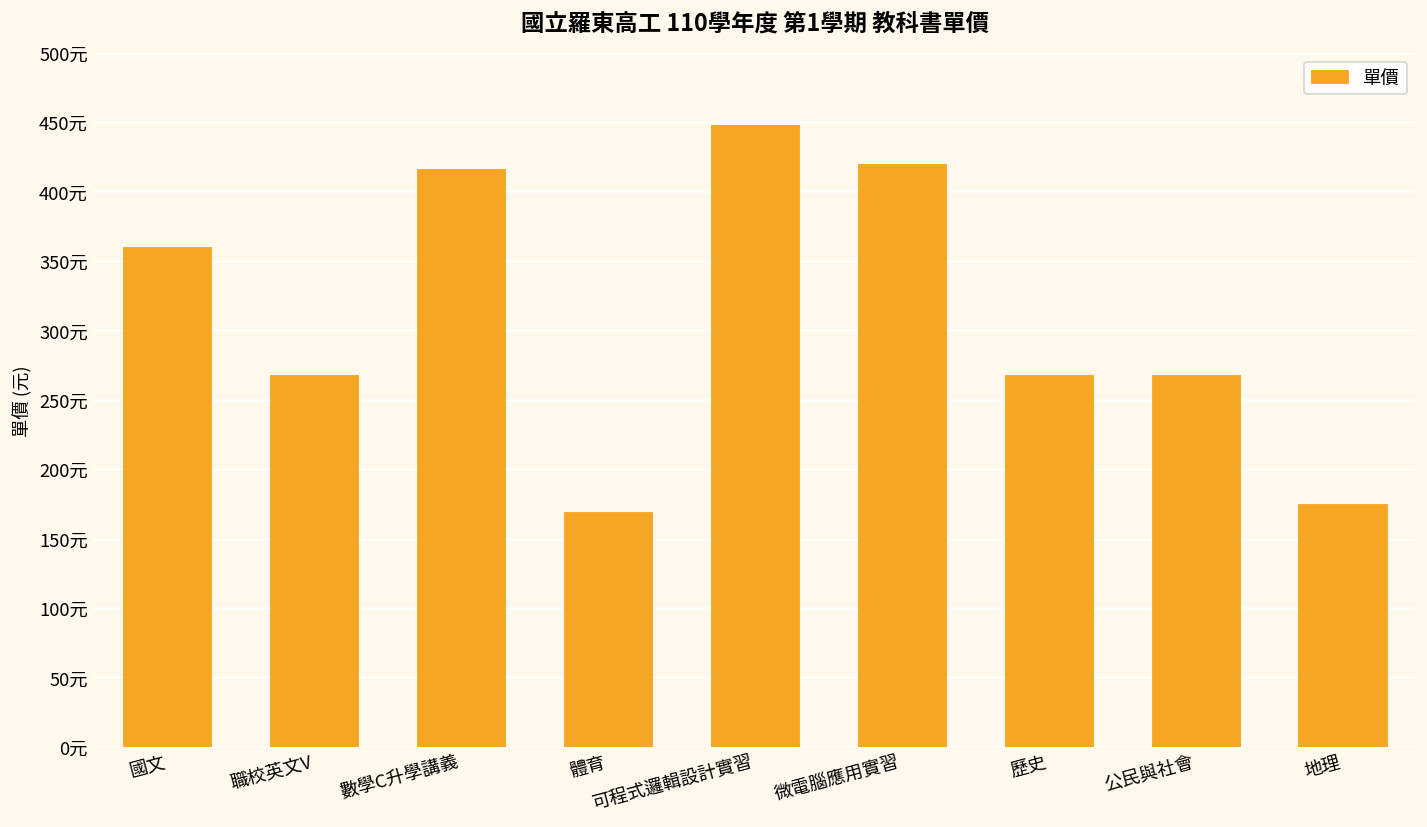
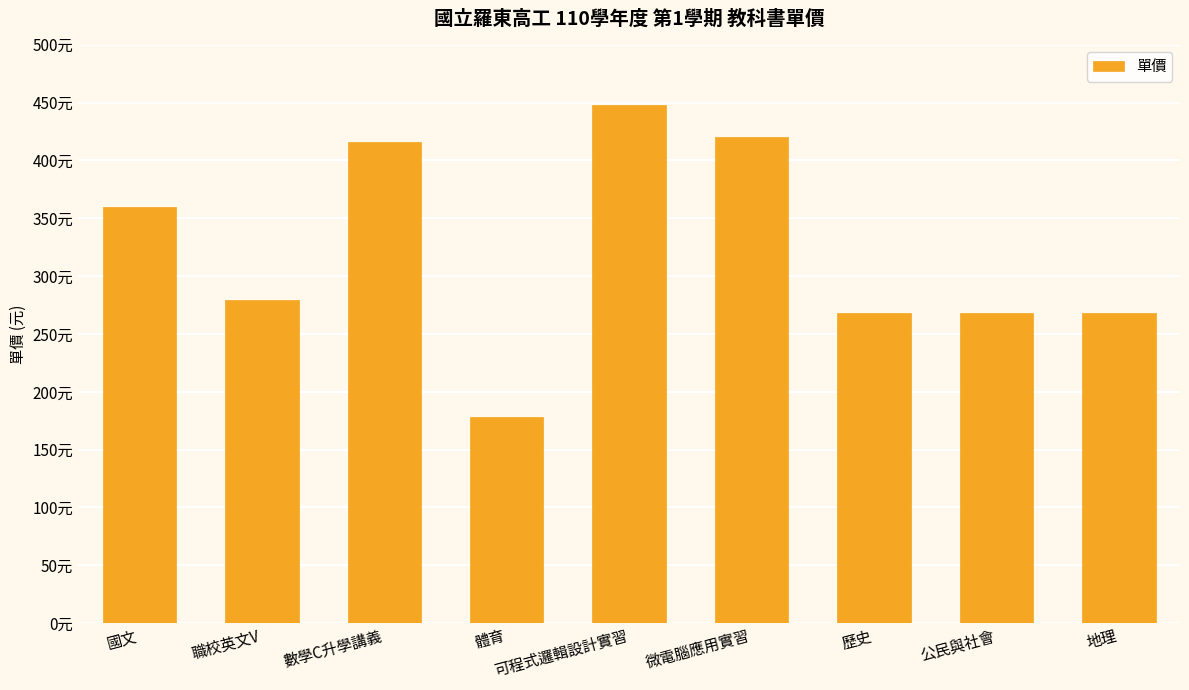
職校英文V: 268元 -> 279元
體育: 169元 -> 178元
地理: 175元 -> 268元
